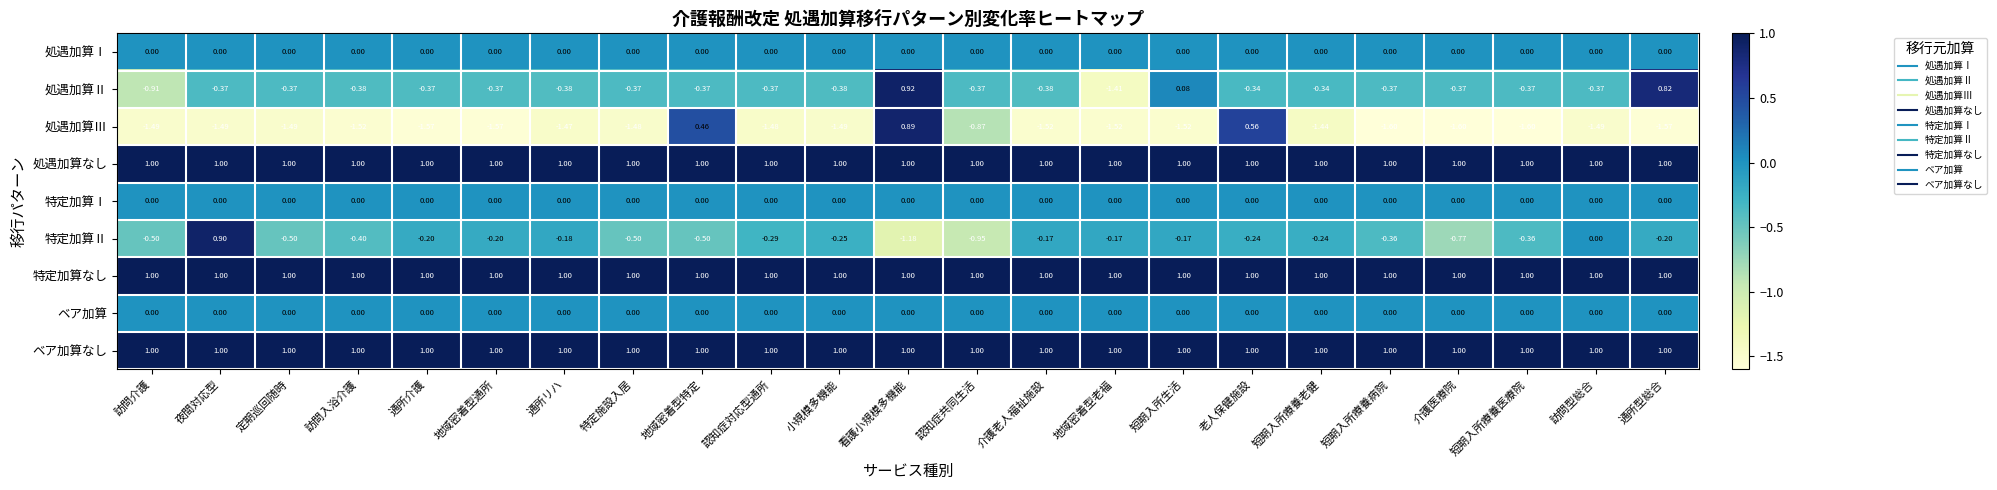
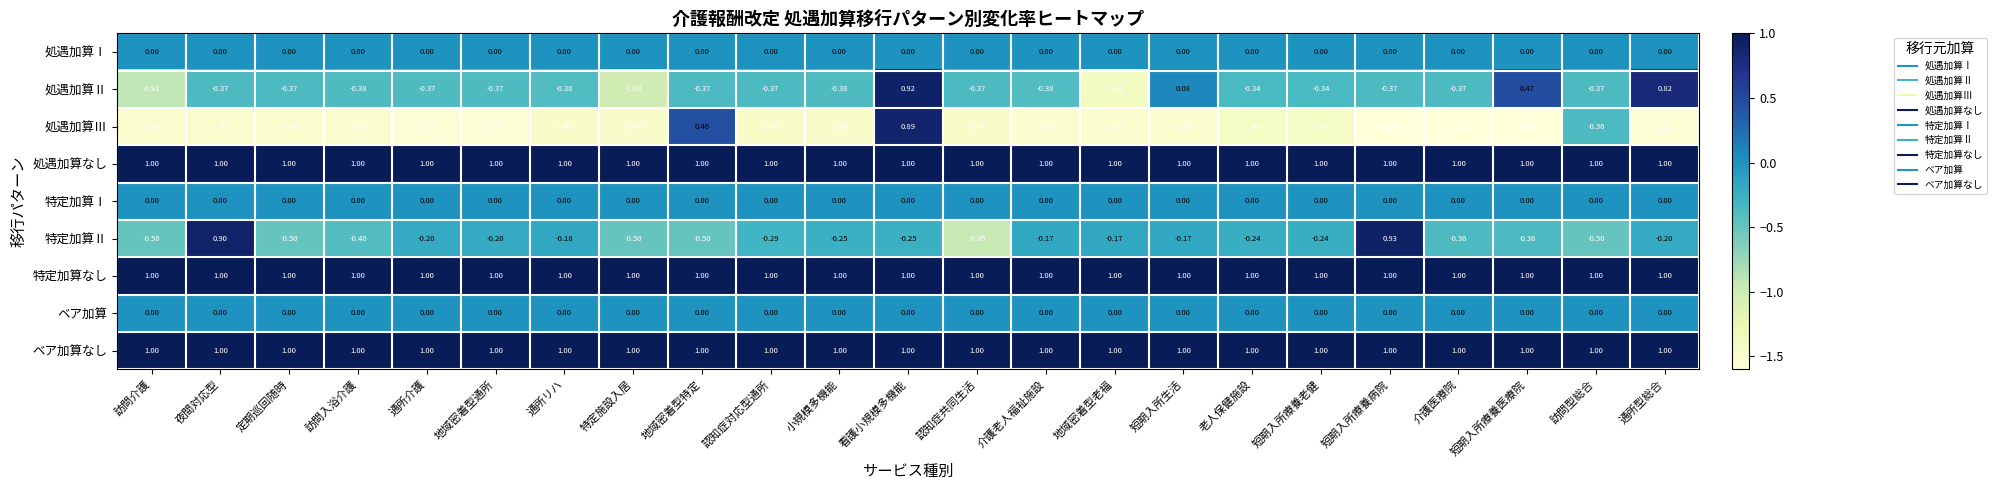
処遇加算Ⅱ, 特定施設入居: -0.37 -> -1.03
処遇加算Ⅱ, 短期入所療養医療院: -0.37 -> 0.47
処遇加算Ⅲ, 認知症共同生活: -0.87 -> -1.47
処遇加算Ⅲ, 老人保健施設: 0.56 -> -1.44
処遇加算Ⅲ, 訪問型総合: -1.49 -> -0.36
特定加算Ⅱ, 看護小規模多機能: -1.18 -> -0.25
特定加算Ⅱ, 短期入所療養病院: -0.36 -> 0.93
特定加算Ⅱ, 介護医療院: -0.77 -> -0.36
特定加算Ⅱ, 訪問型総合: 0.00 -> -0.50
